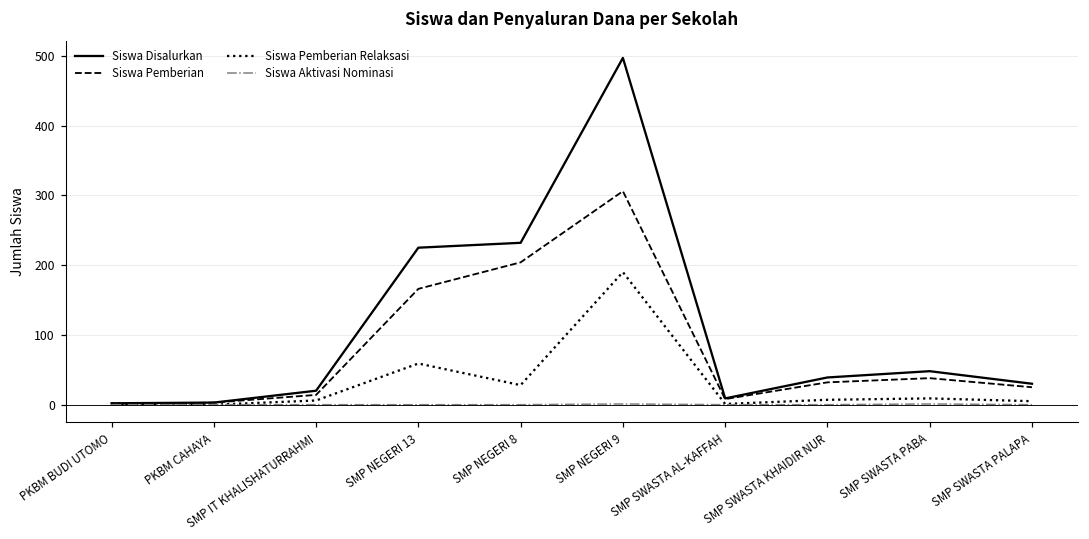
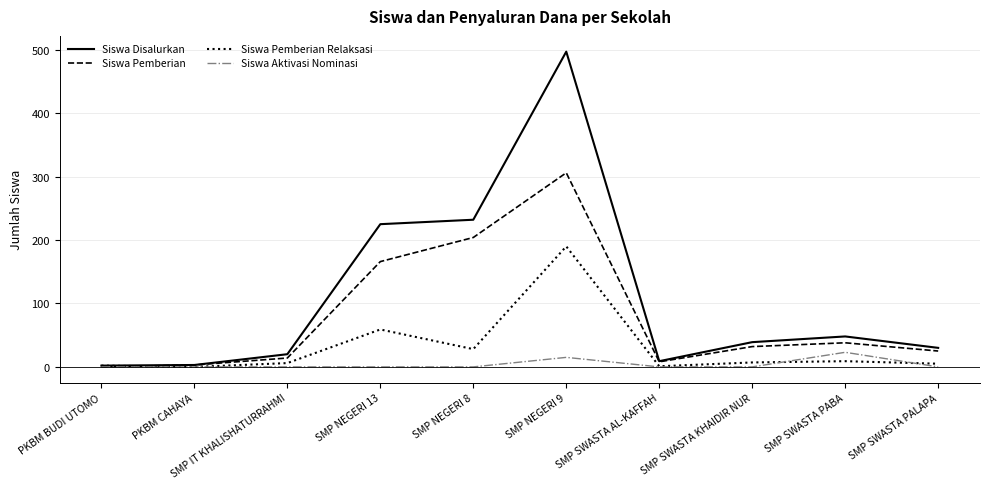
Siswa Aktivasi Nominasi, SMP NEGERI 9: 0 -> 20
Siswa Aktivasi Nominasi, SMP SWASTA PABA: 0 -> 20
